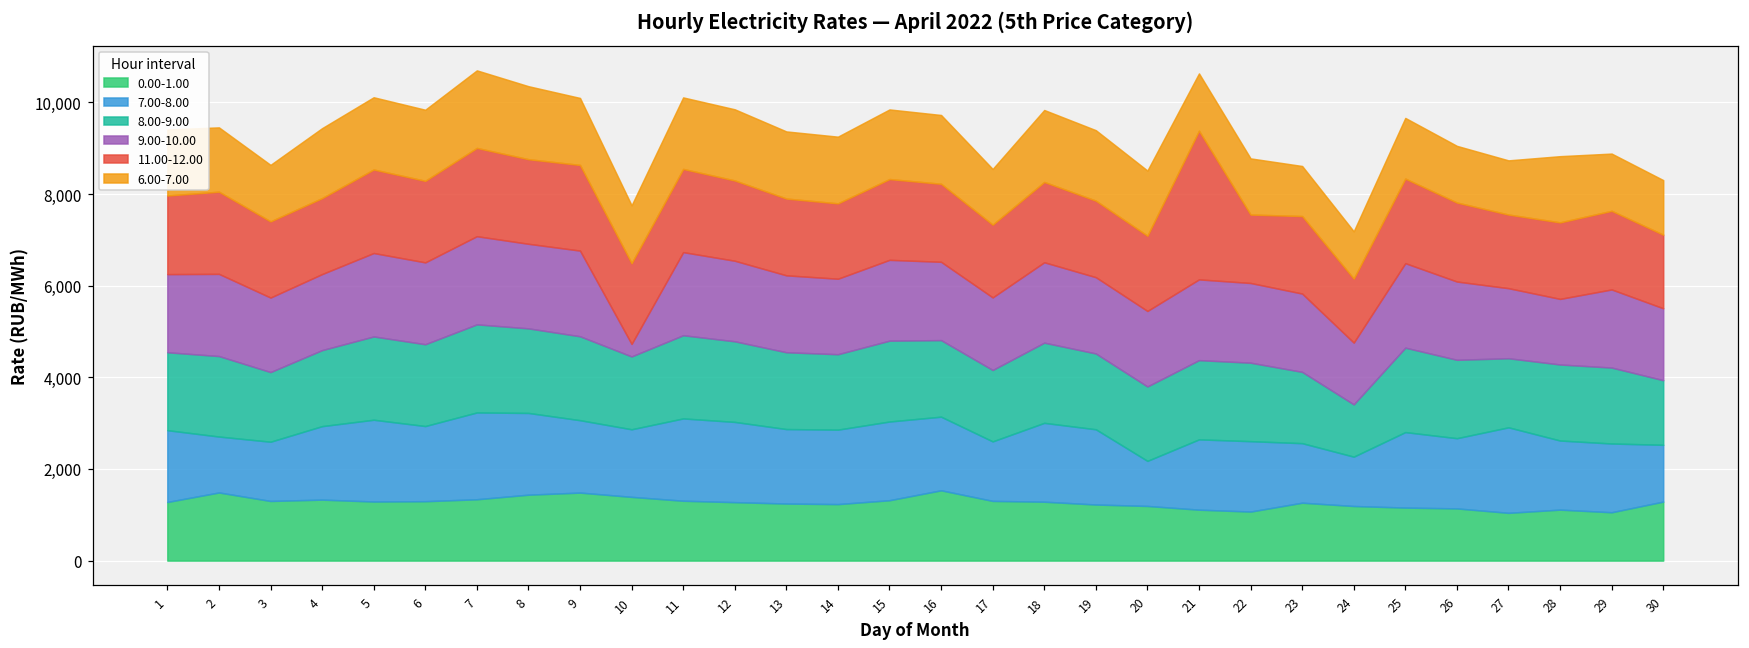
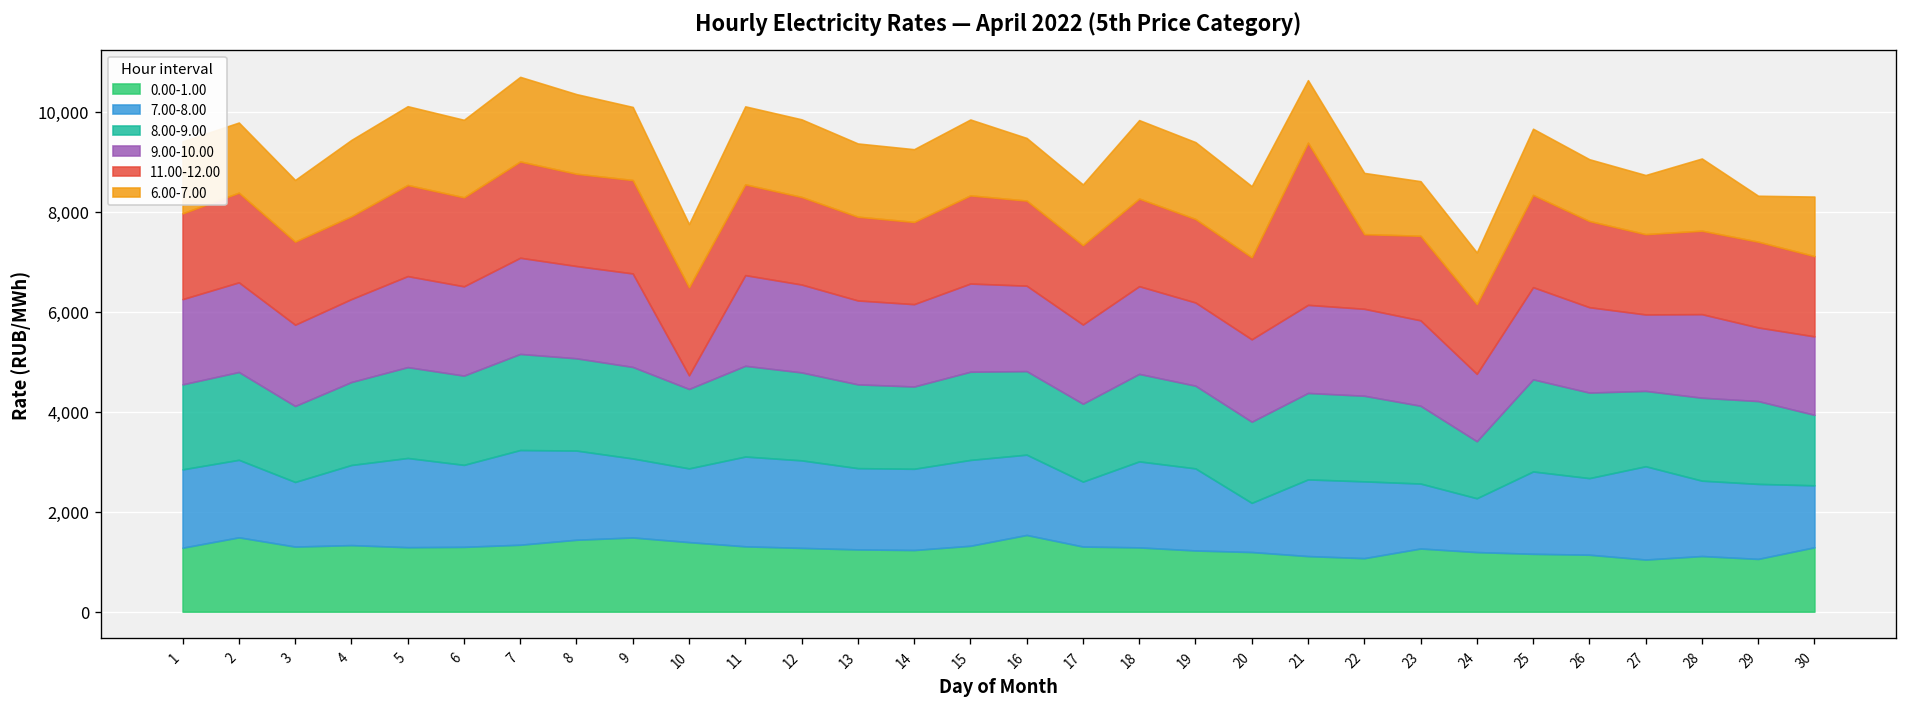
7.00-8.00, 2: 1,200 -> 1,600
6.00-7.00, 16: 1,500 -> 1,300
9.00-10.00, 28: 1,400 -> 1,700
9.00-10.00, 29: 1,700 -> 1,500
6.00-7.00, 29: 1,200 -> 900
